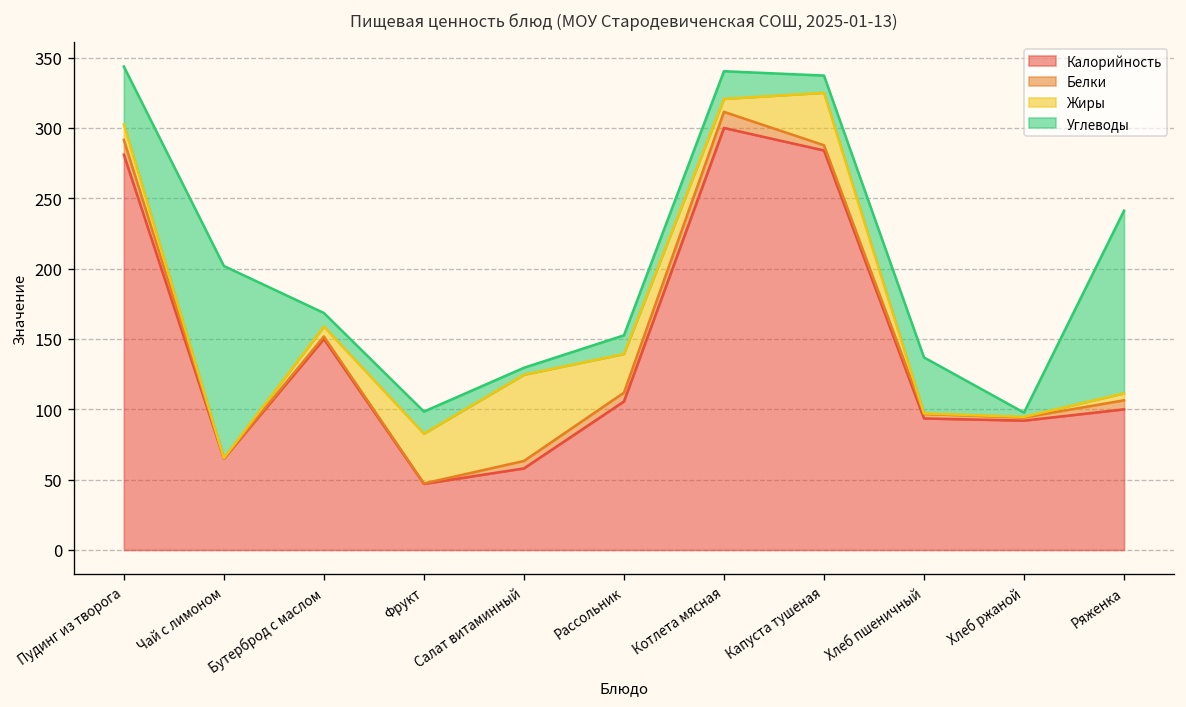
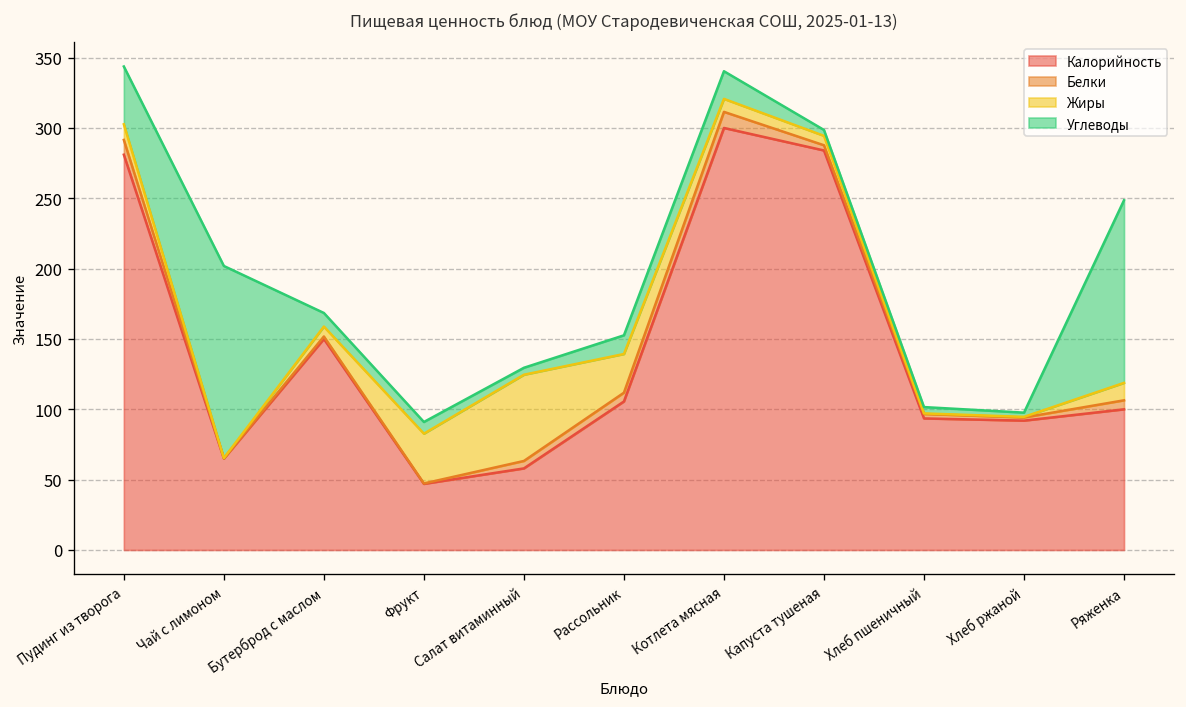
Углеводы, Фрукт: 16 -> 8
Жиры, Капуста тушеная: 37 -> 7
Углеводы, Капуста тушеная: 12 -> 4
Углеводы, Хлеб пшеничный: 40 -> 5
Жиры, Ряженка: 5 -> 12
